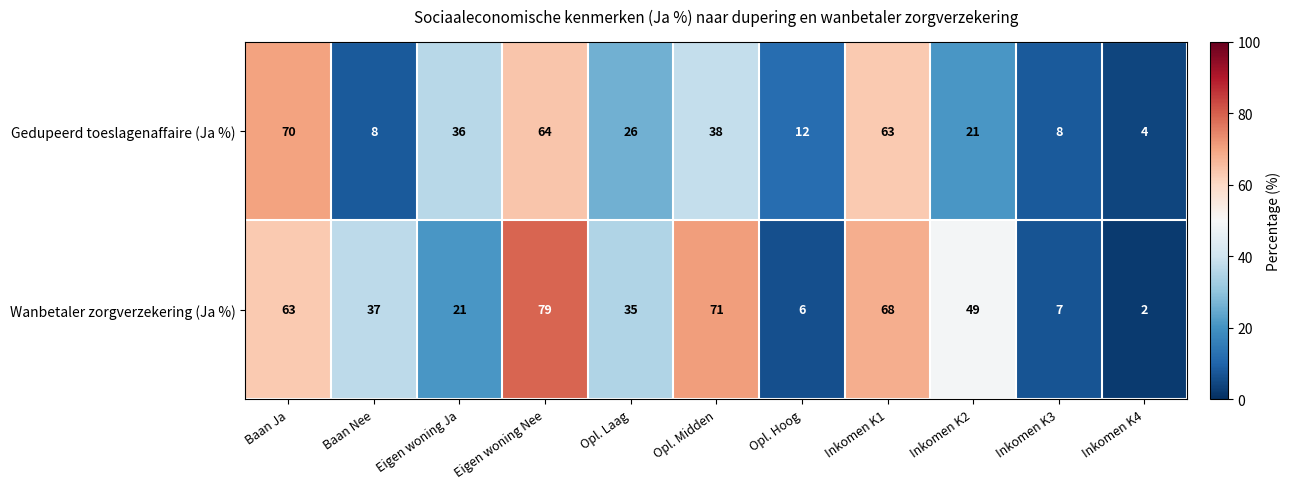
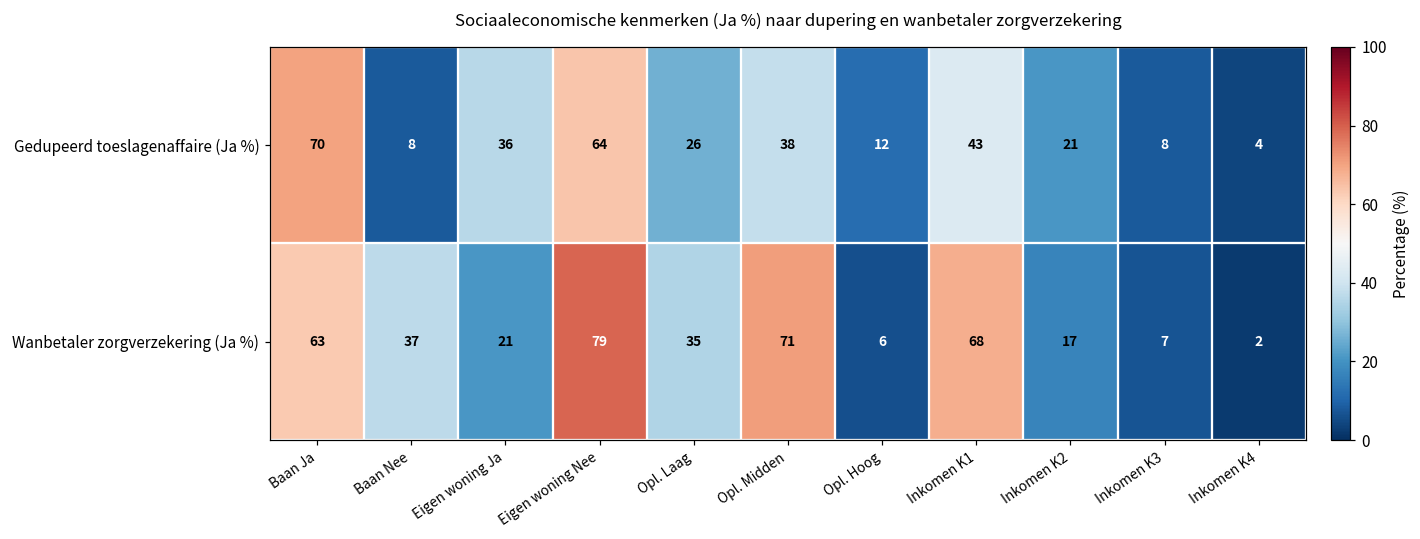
Gedupeerd toeslagenaffaire (Ja %), Inkomen K1: 63 -> 43
Wanbetaler zorgverzekering (Ja %), Inkomen K2: 49 -> 17
